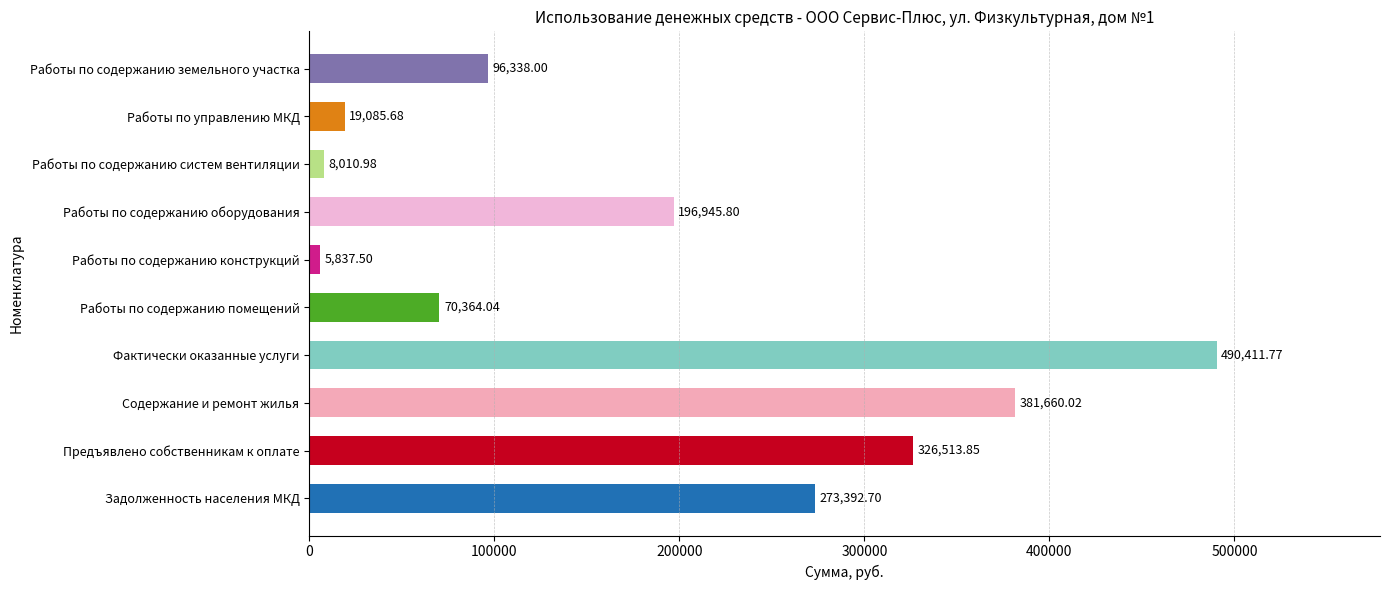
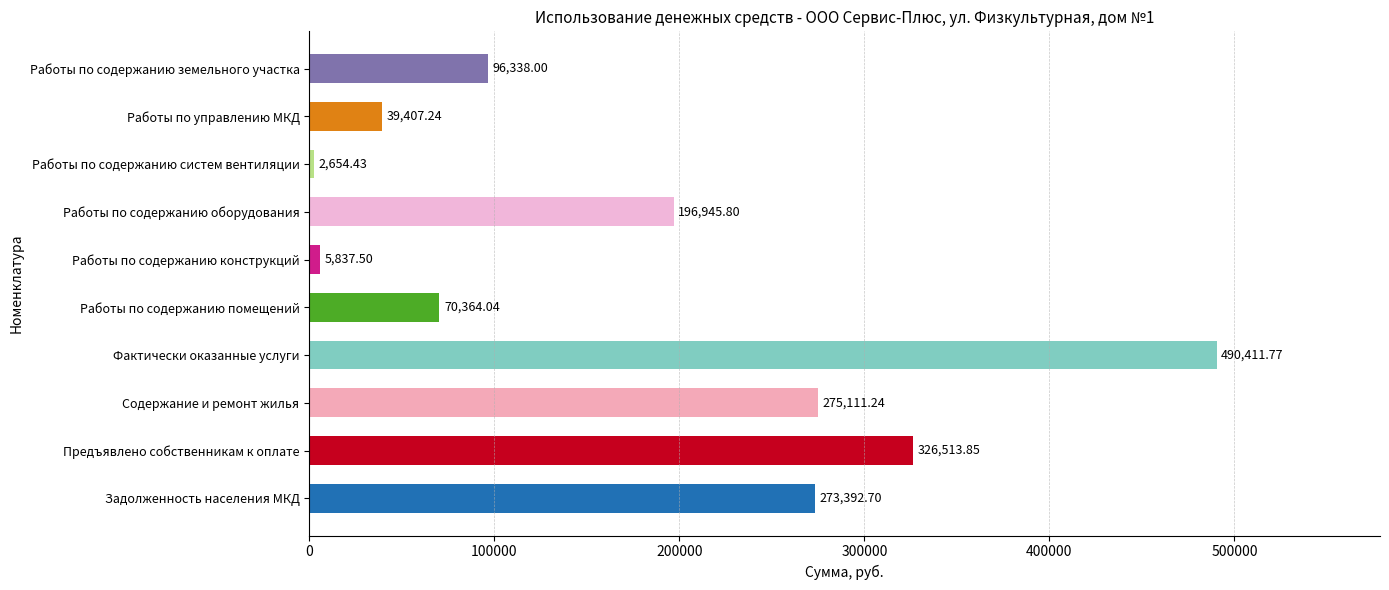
Работы по управлению МКД: 19,085.68 -> 39,407.24
Работы по содержанию систем вентиляции: 8,010.98 -> 2,654.43
Содержание и ремонт жилья: 381,660.02 -> 275,111.24
